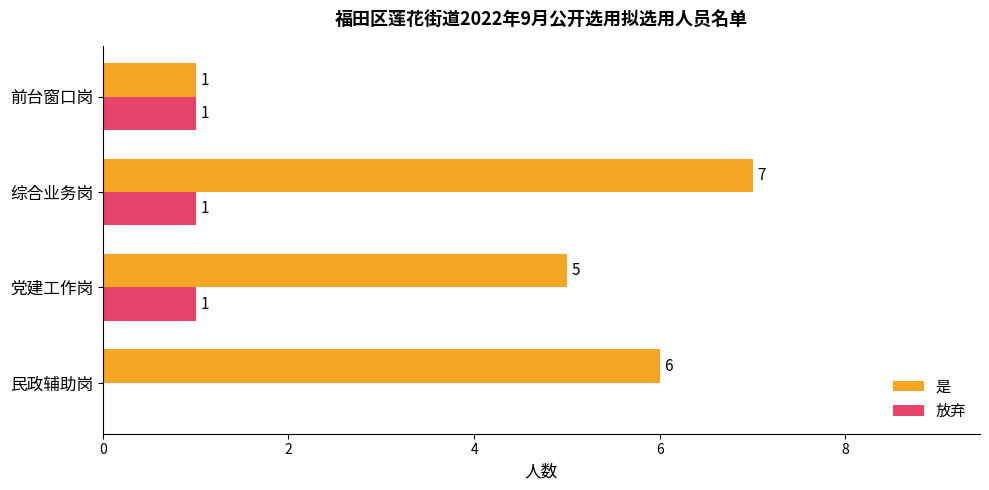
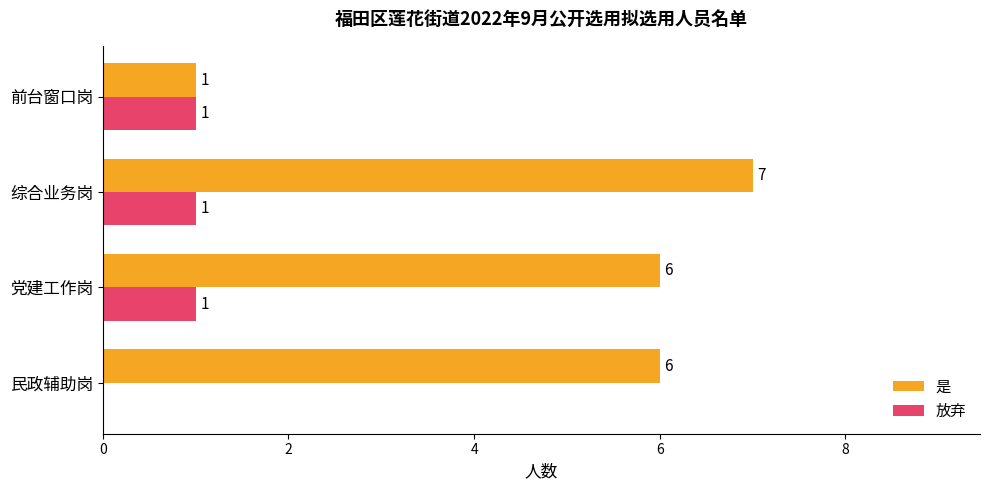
是, 党建工作岗: 5 -> 6
